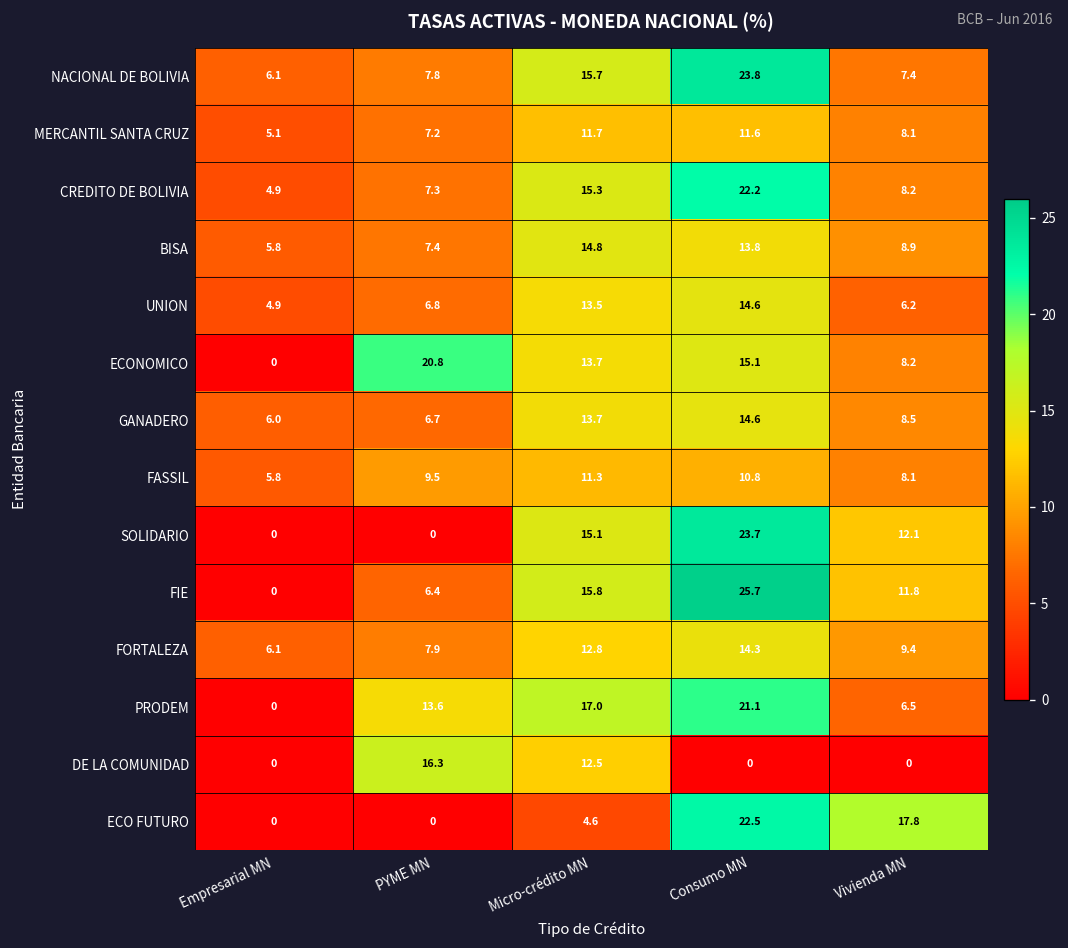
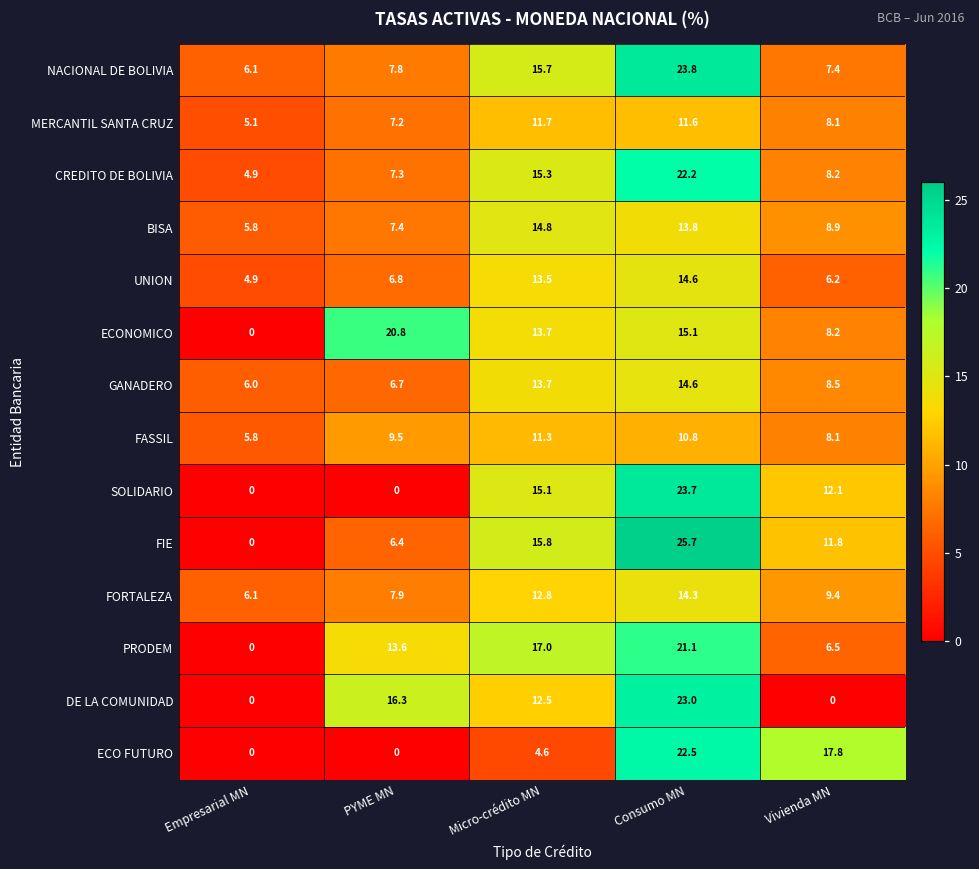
DE LA COMUNIDAD, Consumo MN: 0 -> 23.0
